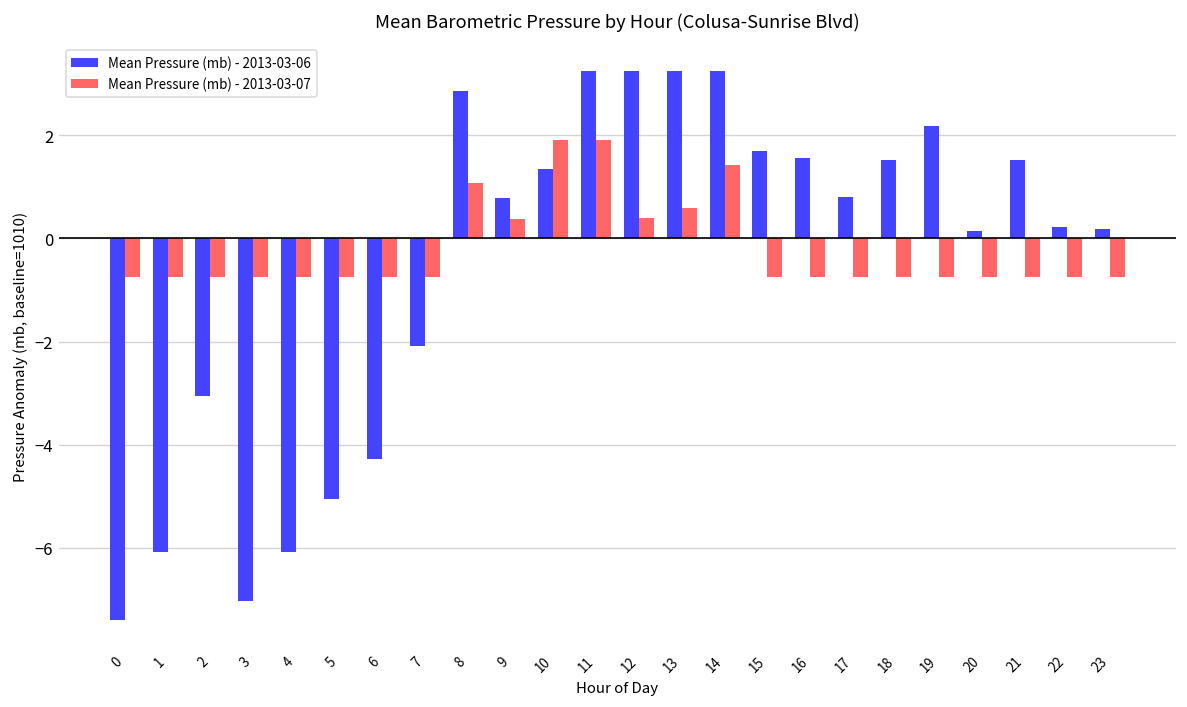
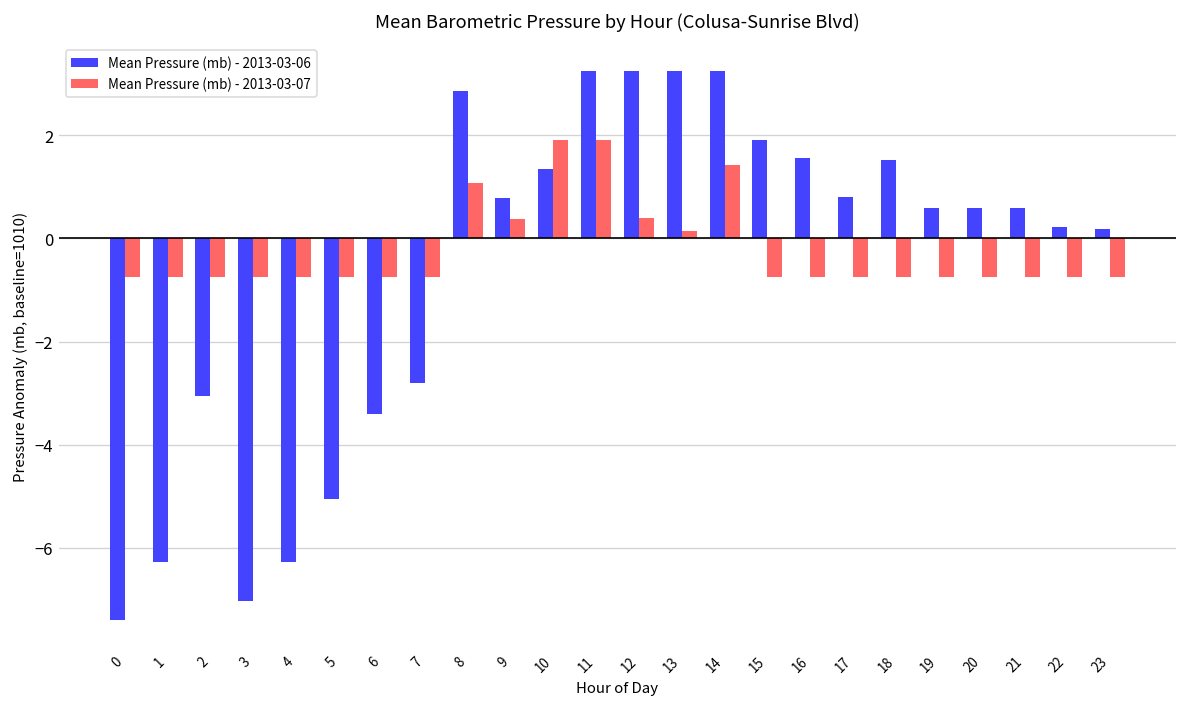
Mean Pressure (mb) - 2013-03-06, 1: -6.1 -> -6.3
Mean Pressure (mb) - 2013-03-06, 4: -6.1 -> -6.3
Mean Pressure (mb) - 2013-03-06, 6: -4.3 -> -3.4
Mean Pressure (mb) - 2013-03-06, 7: -2.1 -> -2.8
Mean Pressure (mb) - 2013-03-07, 13: 0.6 -> 0.1
Mean Pressure (mb) - 2013-03-06, 15: 1.7 -> 1.9
Mean Pressure (mb) - 2013-03-06, 19: 2.2 -> 0.6
Mean Pressure (mb) - 2013-03-06, 20: 0.1 -> 0.6
Mean Pressure (mb) - 2013-03-06, 21: 1.5 -> 0.6
